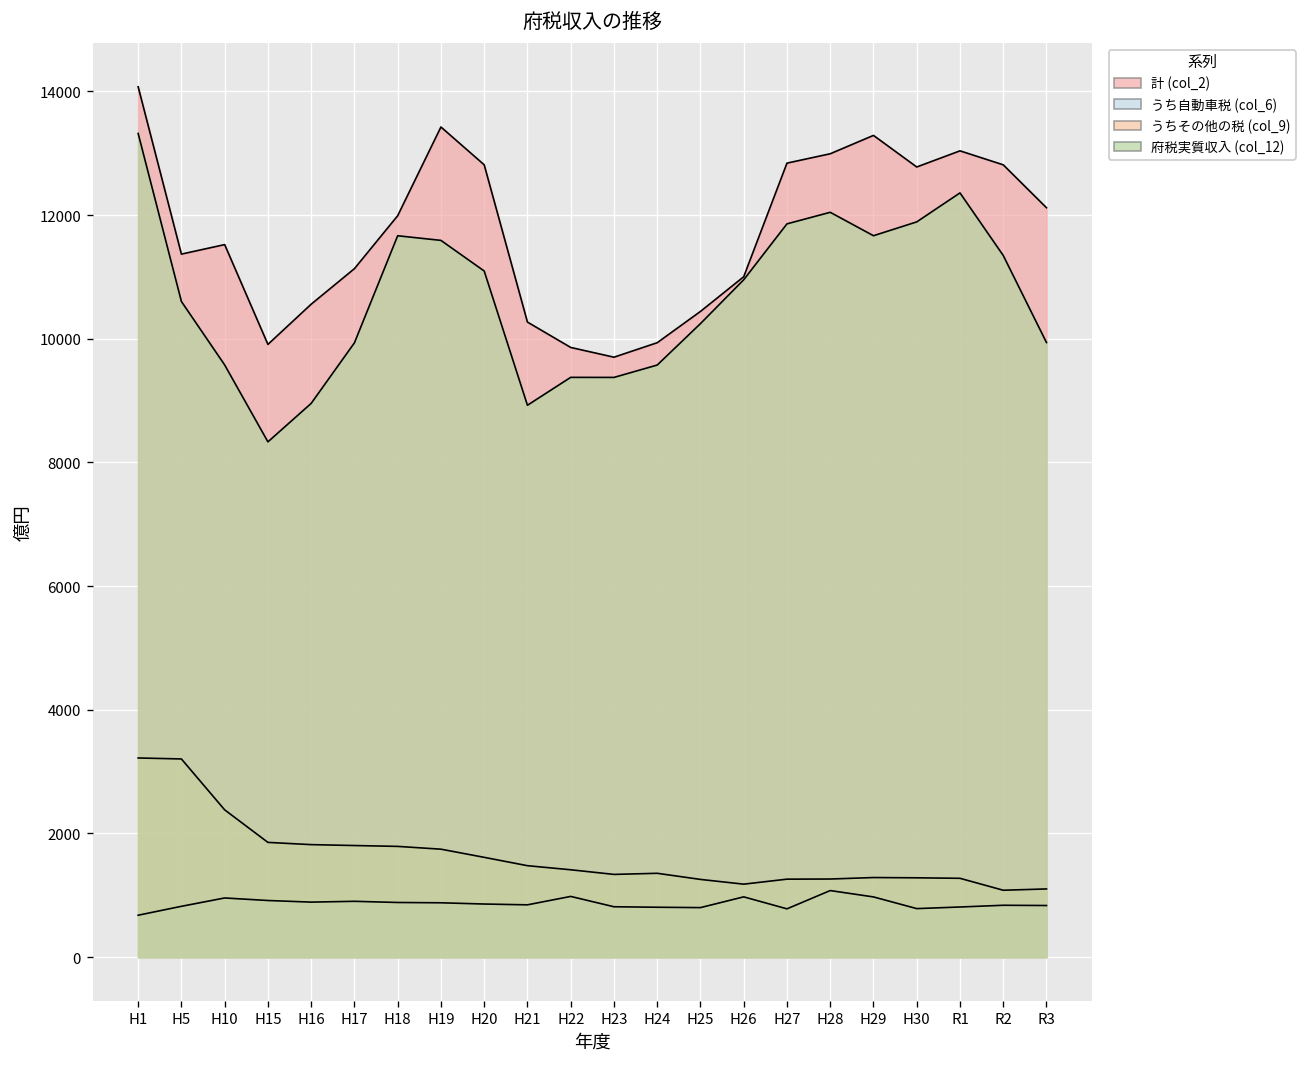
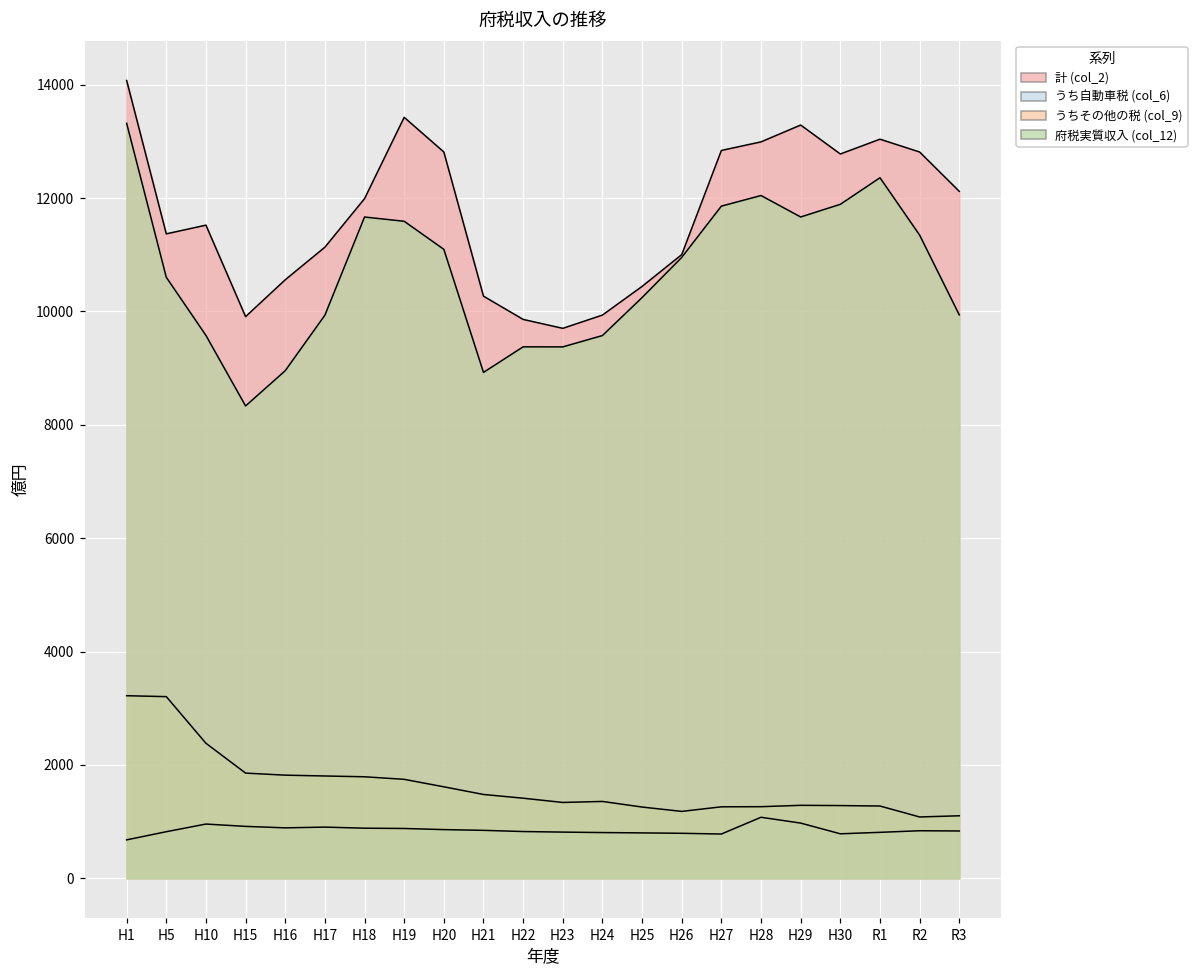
うち自動車税 (col_6), H22: 1000 -> 800
うち自動車税 (col_6), H26: 1000 -> 800
